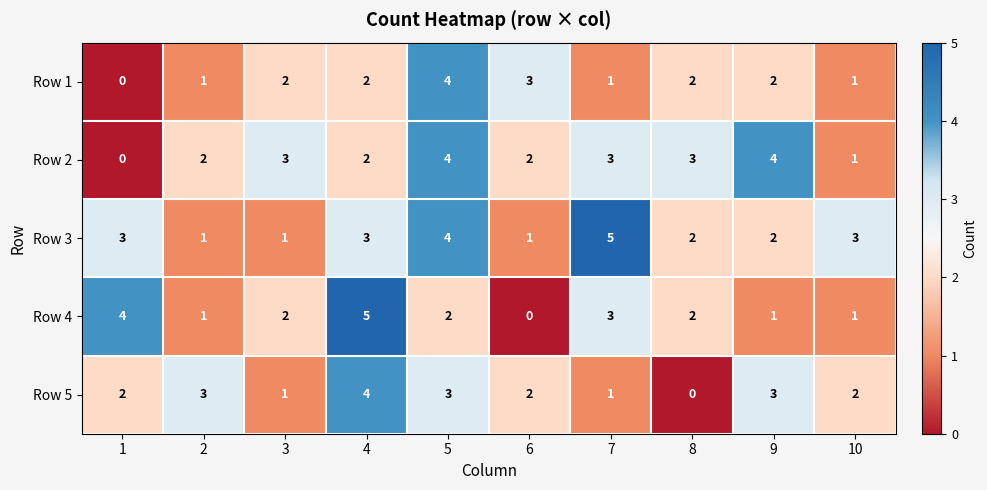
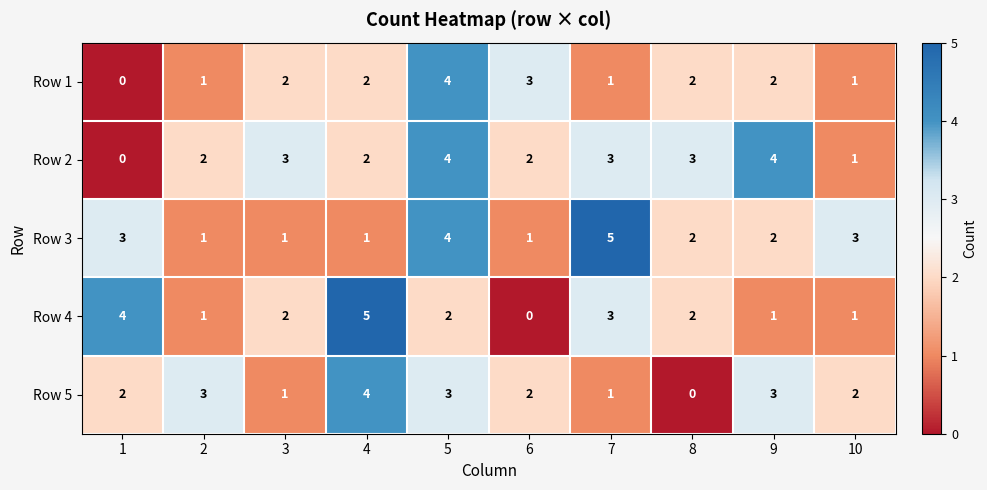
Row 3, 4: 3 -> 1
